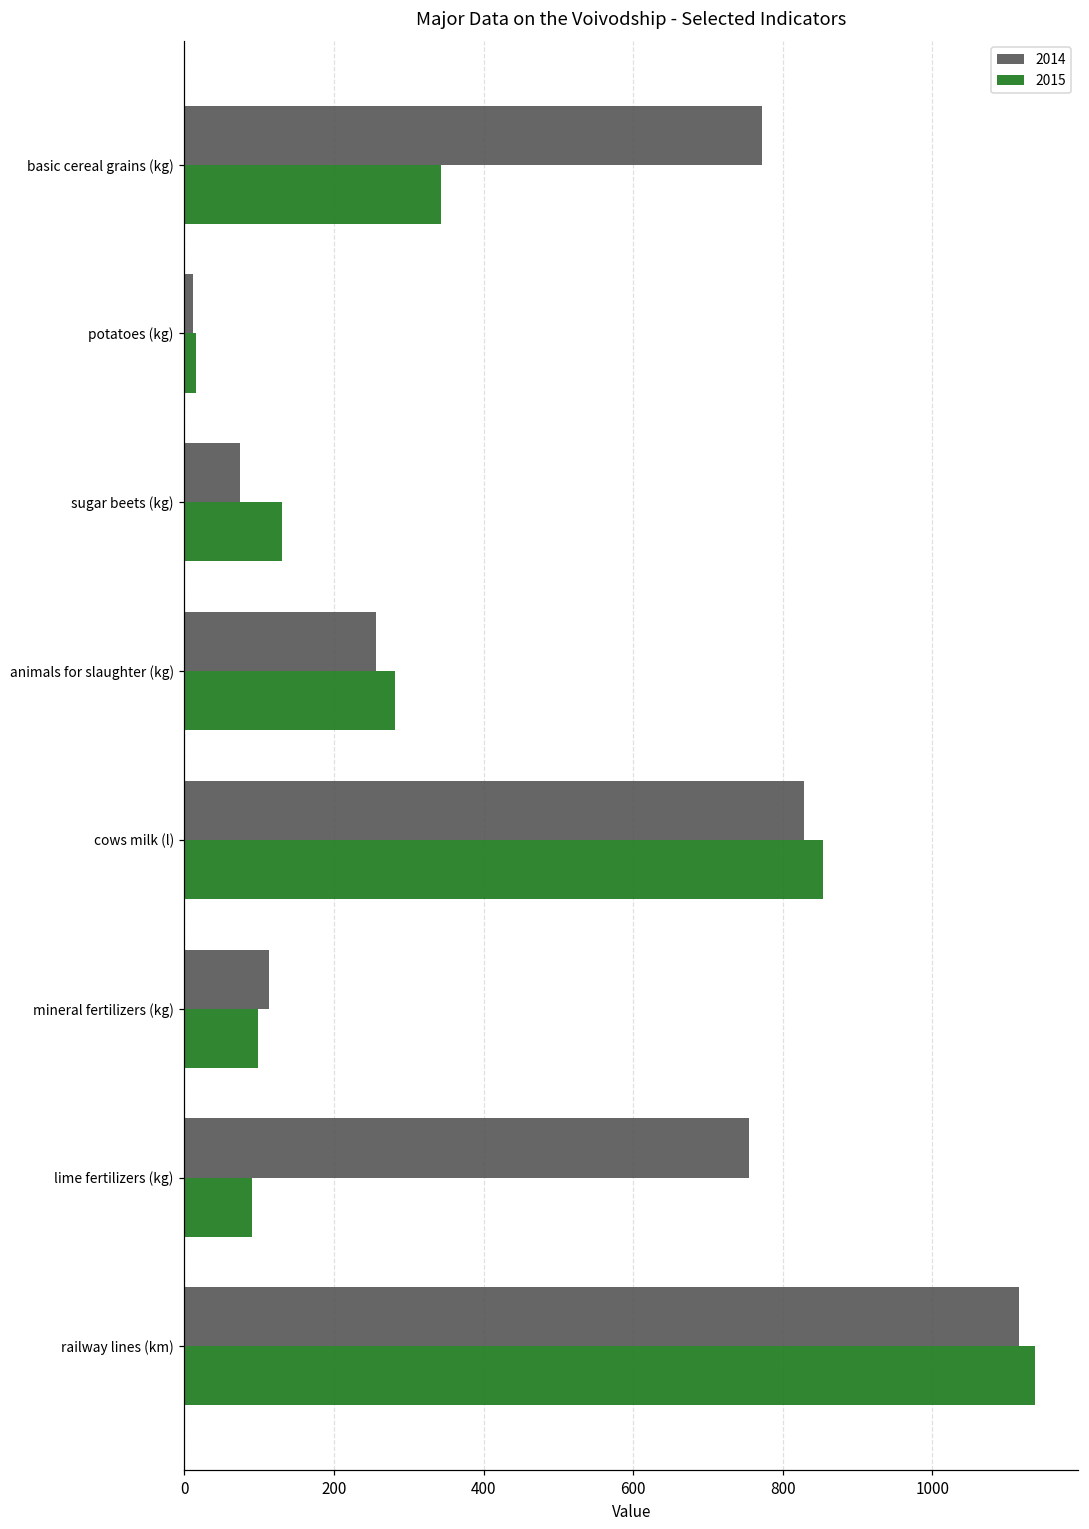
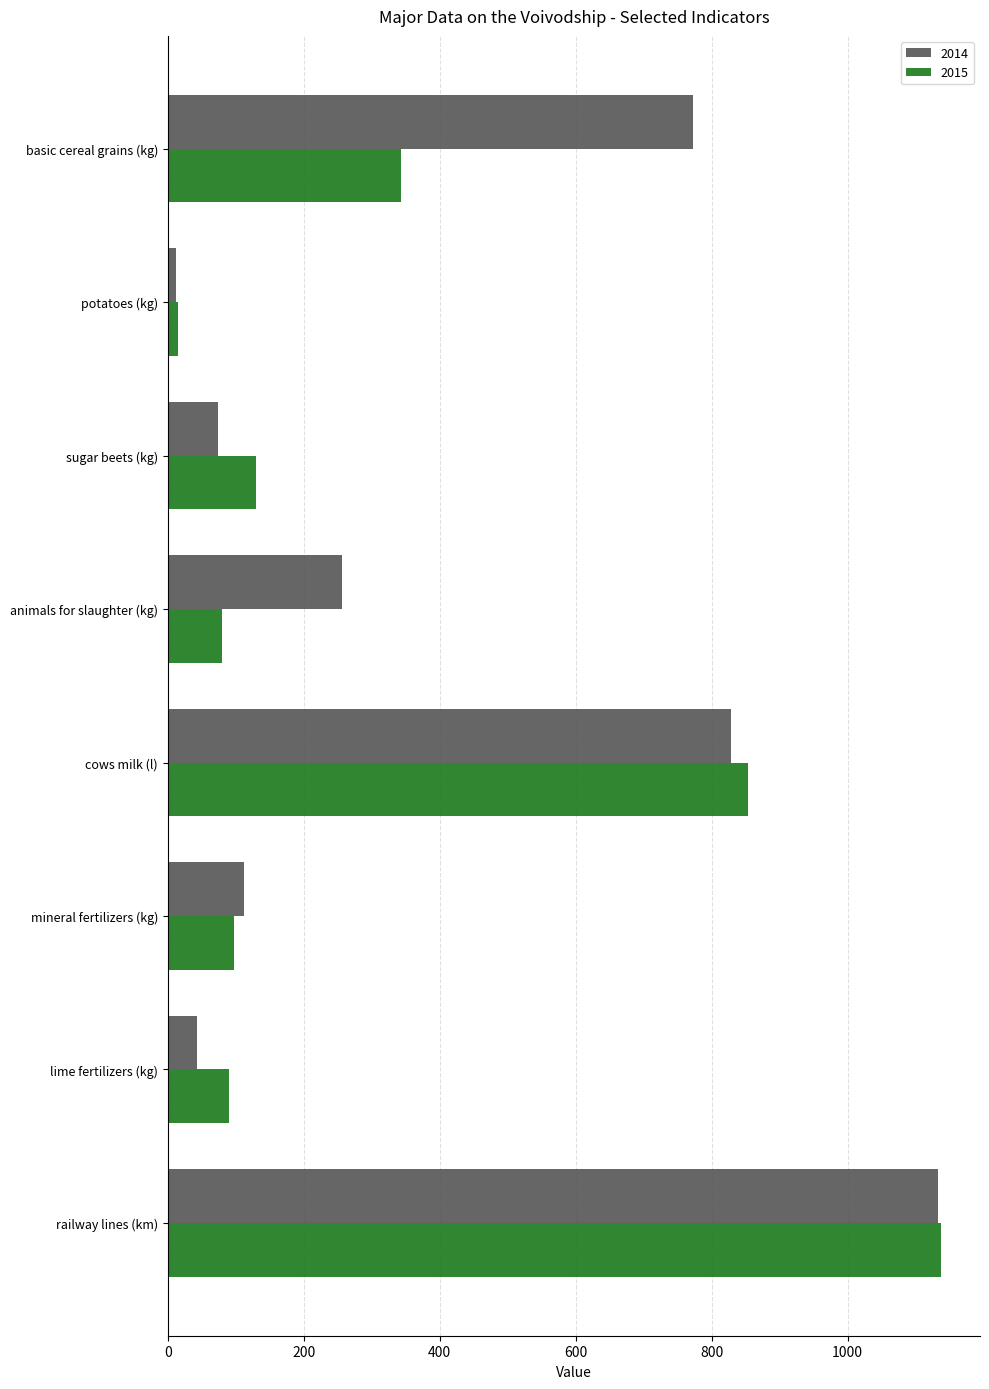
2015, animals for slaughter (kg): 280 -> 80
2014, lime fertilizers (kg): 750 -> 40
2014, railway lines (km): 1120 -> 1130
